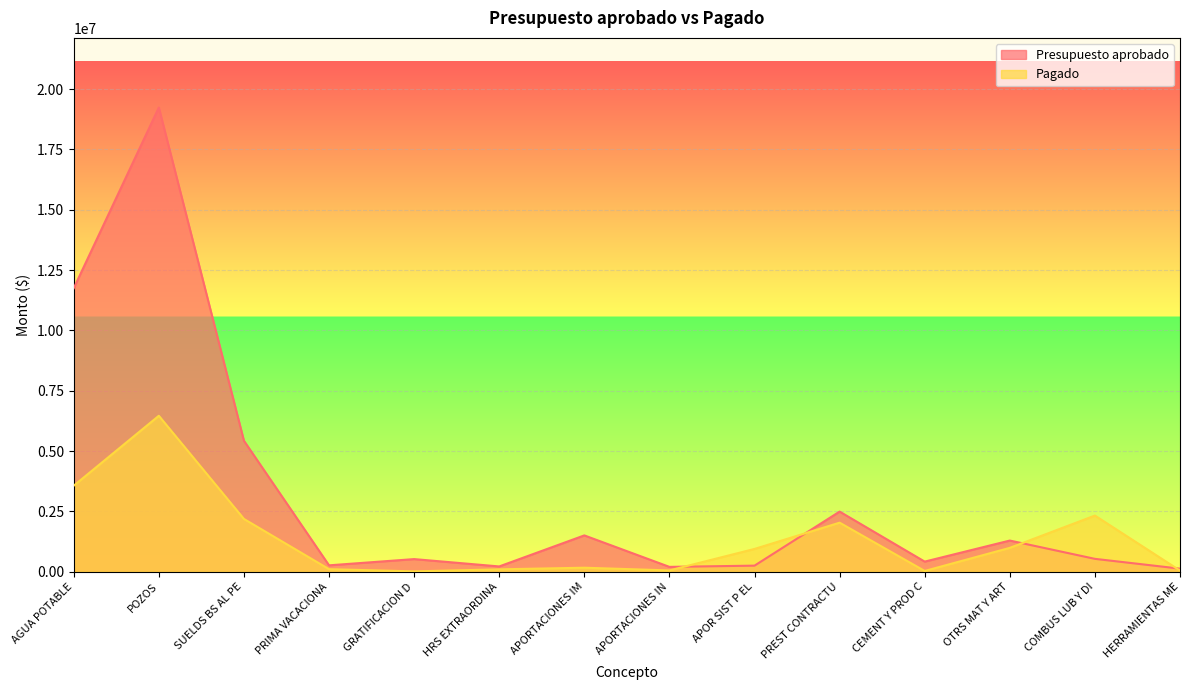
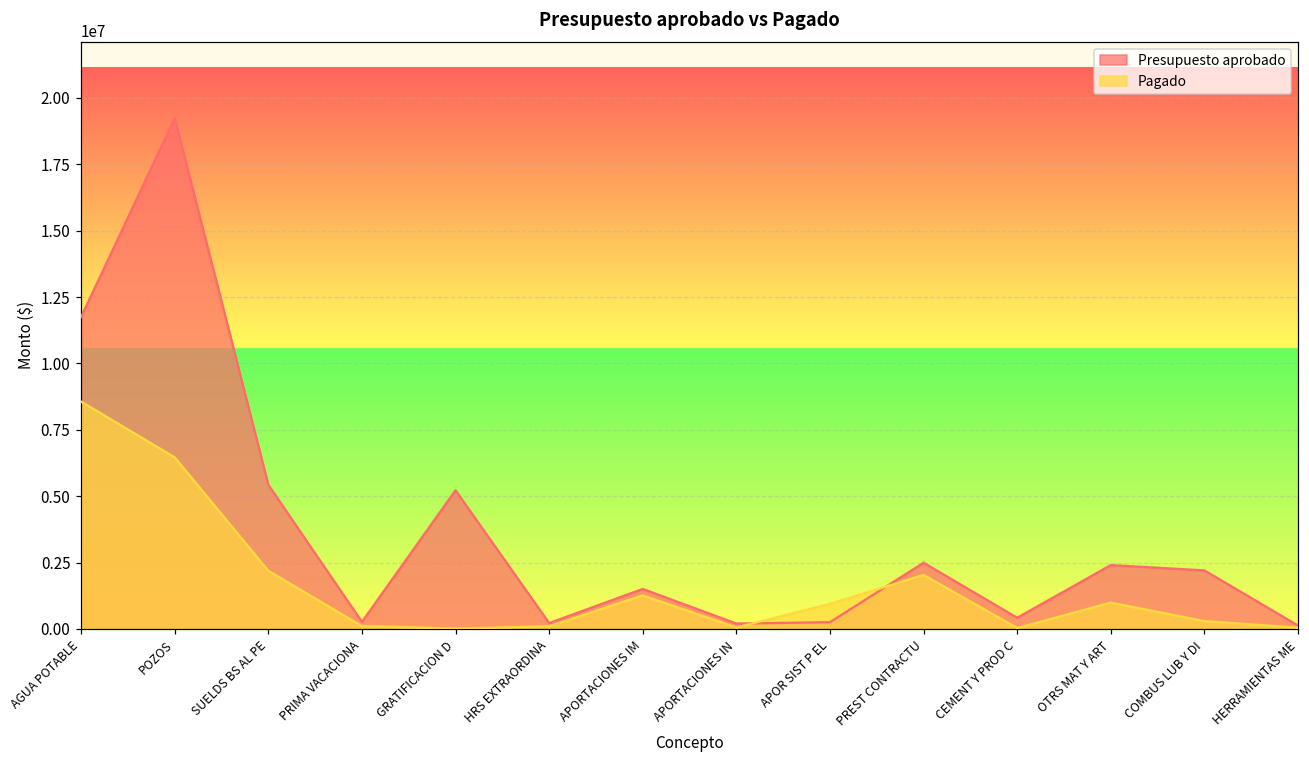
Pagado, AGUA POTABLE: 3600000 -> 8600000
Presupuesto aprobado, GRATIFICACION D: 500000 -> 5200000
Pagado, APORTACIONES IM: 200000 -> 1300000
Presupuesto aprobado, OTRS MAT Y ART: 1300000 -> 2400000
Presupuesto aprobado, COMBUS LUB Y DI: 500000 -> 2200000
Pagado, COMBUS LUB Y DI: 2300000 -> 300000
